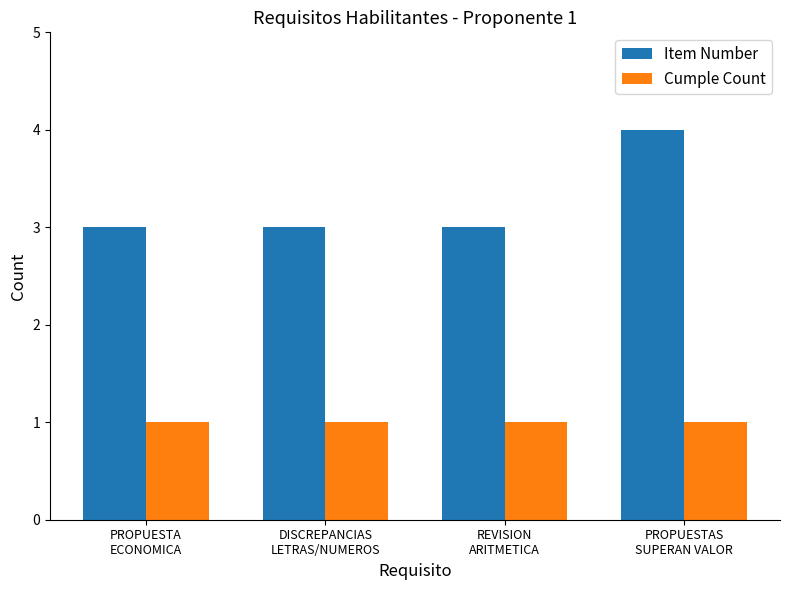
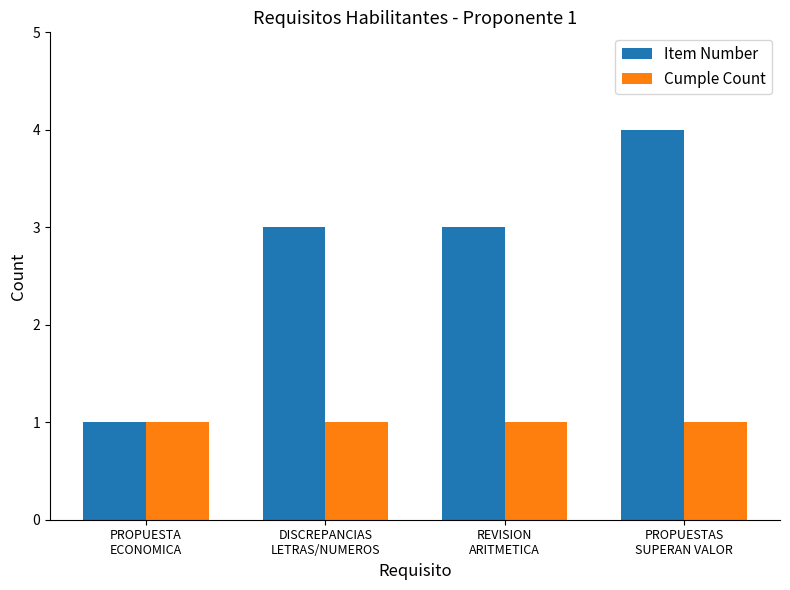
Item Number, PROPUESTA ECONOMICA: 3 -> 1
